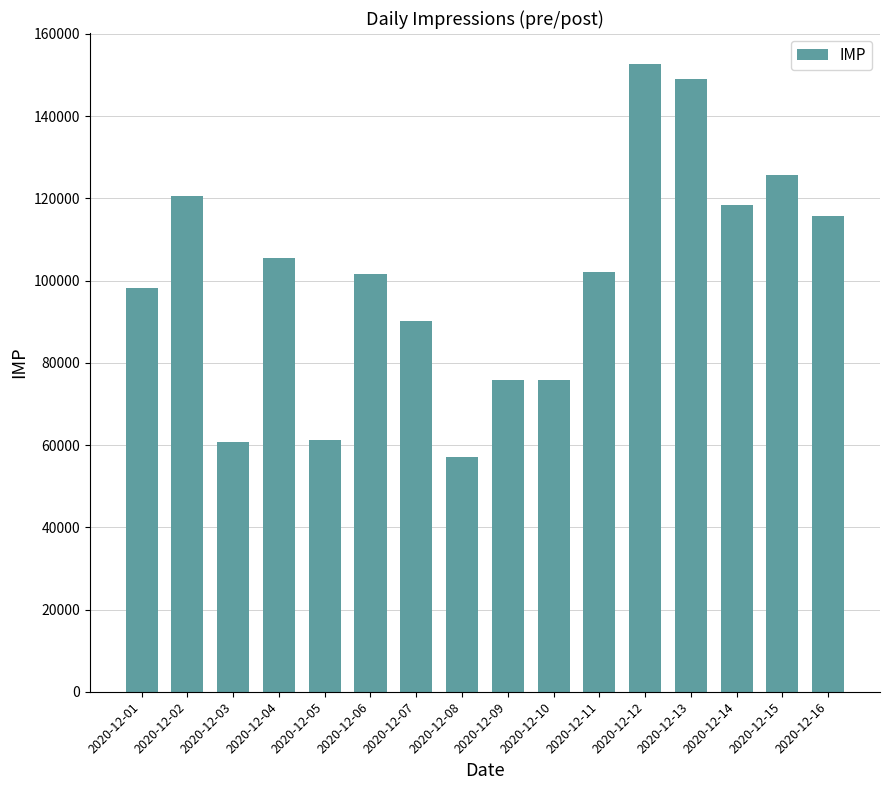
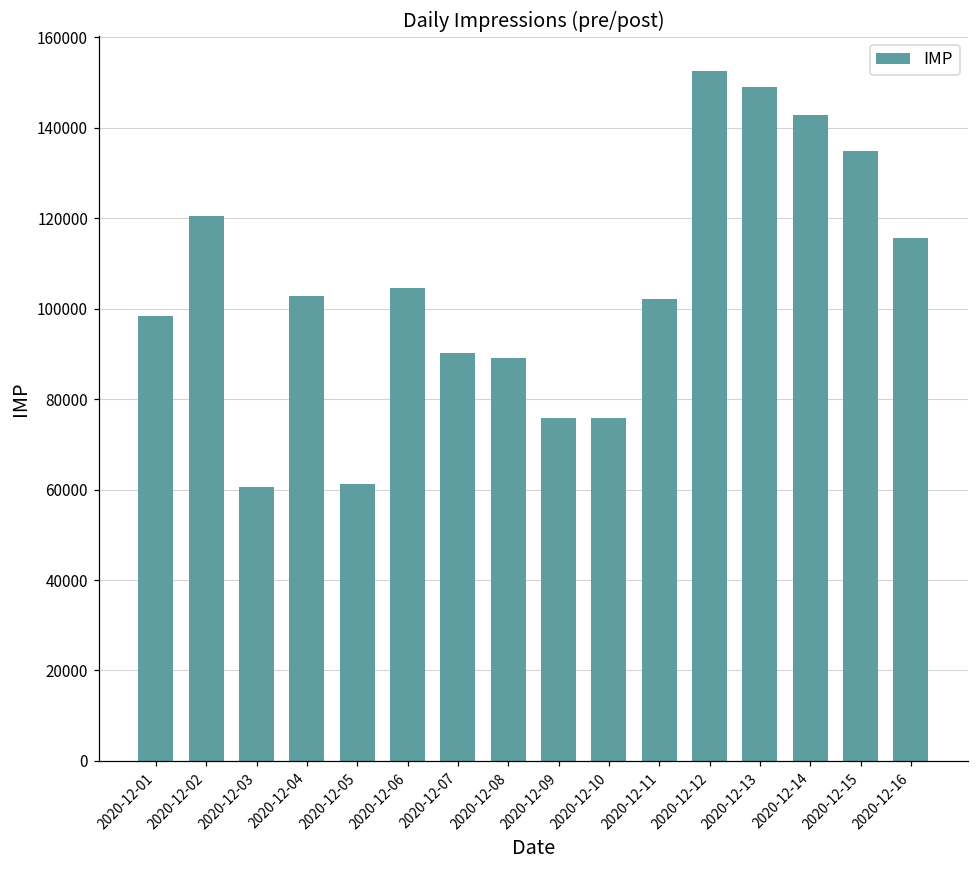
2020-12-04: 105000 -> 103000
2020-12-06: 102000 -> 105000
2020-12-08: 57000 -> 89000
2020-12-14: 118000 -> 143000
2020-12-15: 126000 -> 135000
